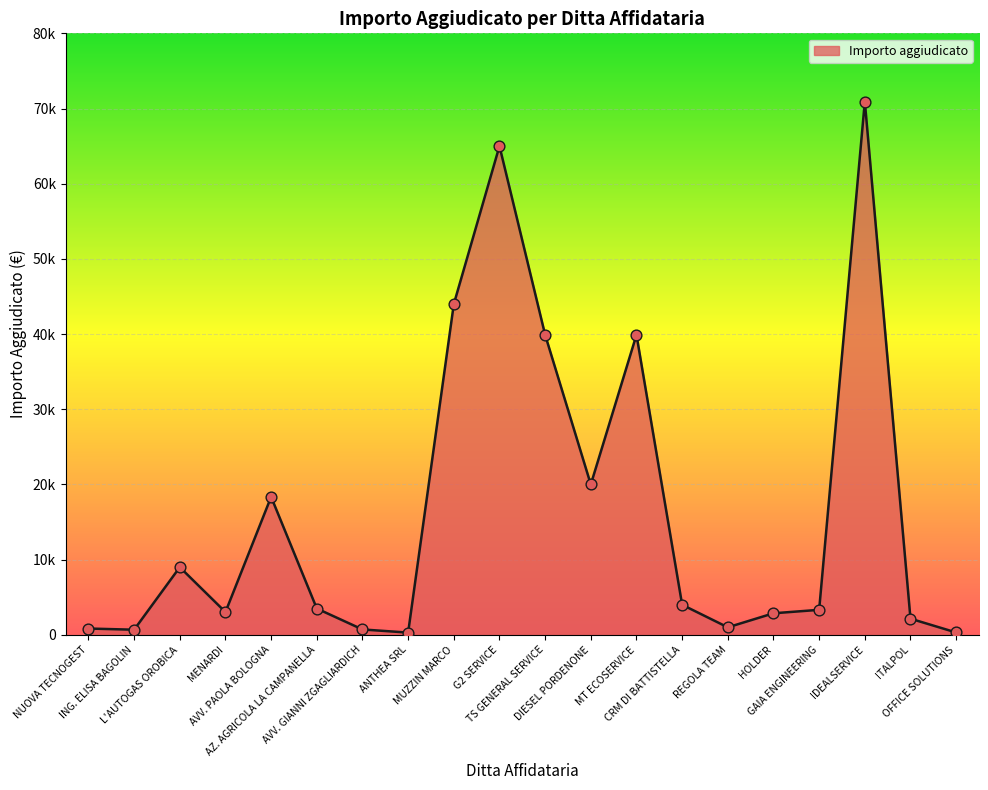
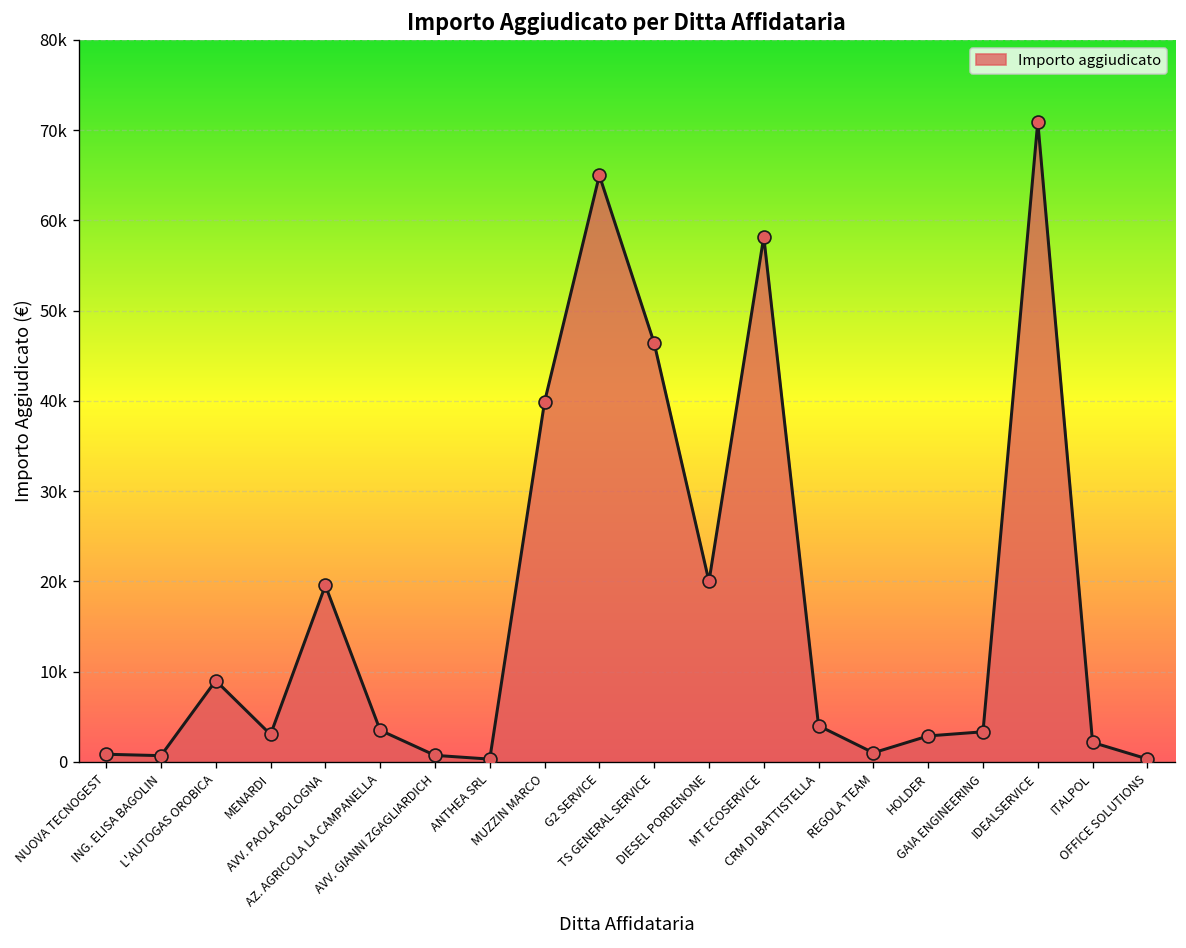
AVV. PAOLA BOLOGNA: 18000 -> 20000
MUZZIN MARCO: 44000 -> 40000
TS GENERAL SERVICE: 40000 -> 46000
MT ECOSERVICE: 40000 -> 58000
